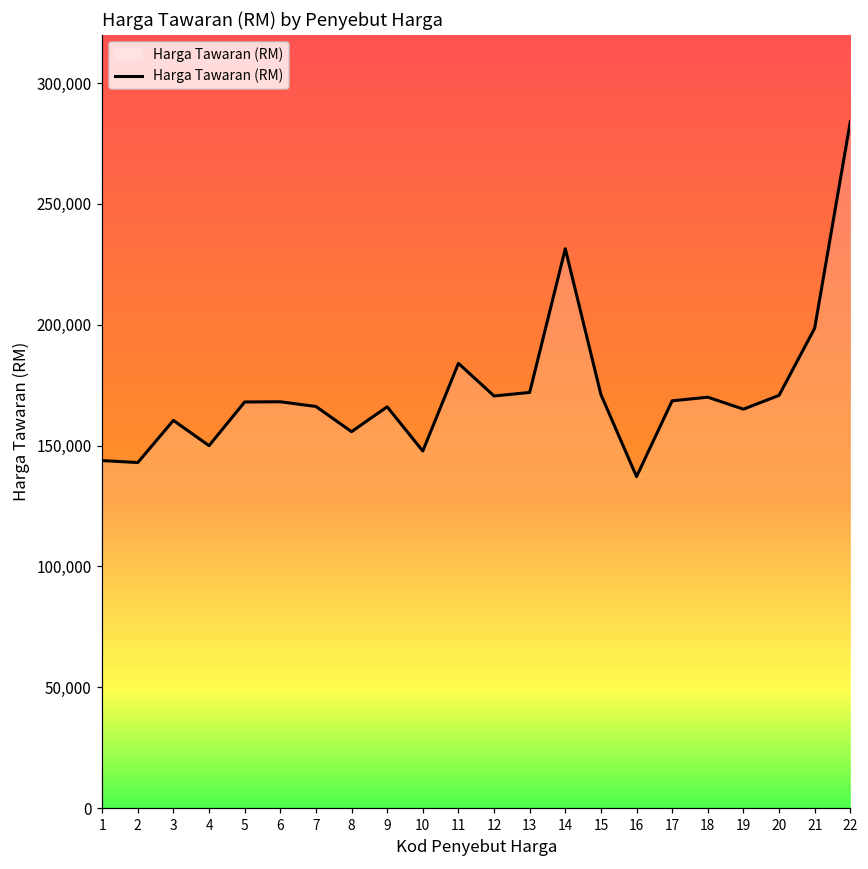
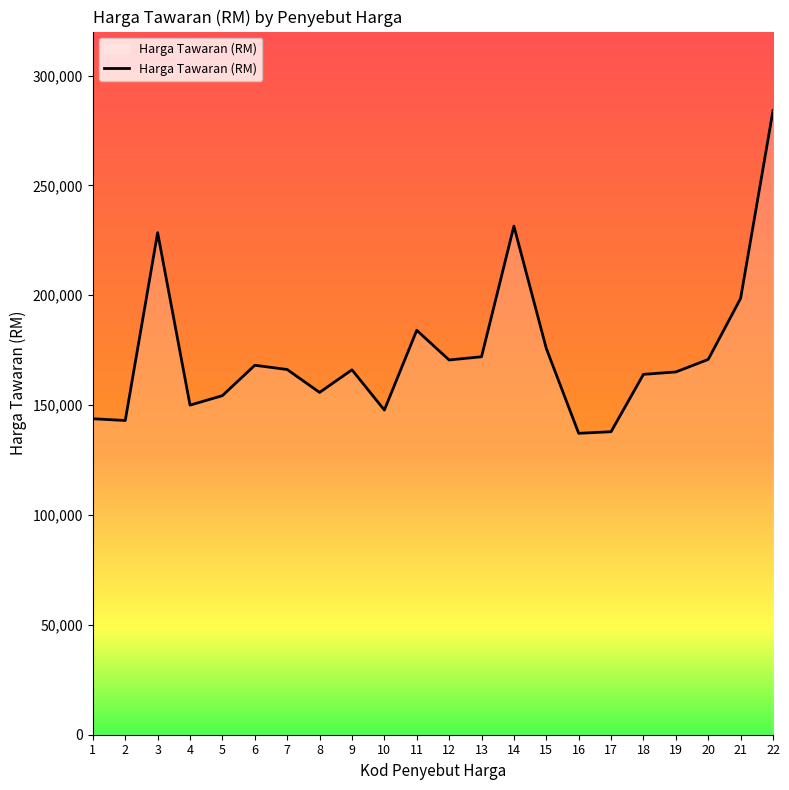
3: 160,000 -> 228,000
5: 168,000 -> 154,000
15: 171,000 -> 176,000
17: 169,000 -> 138,000
18: 170,000 -> 164,000
